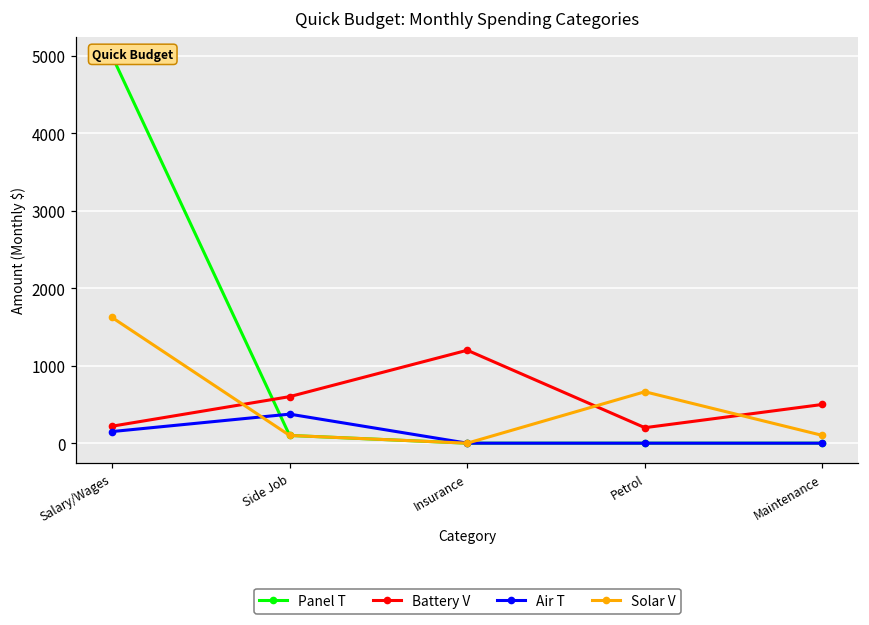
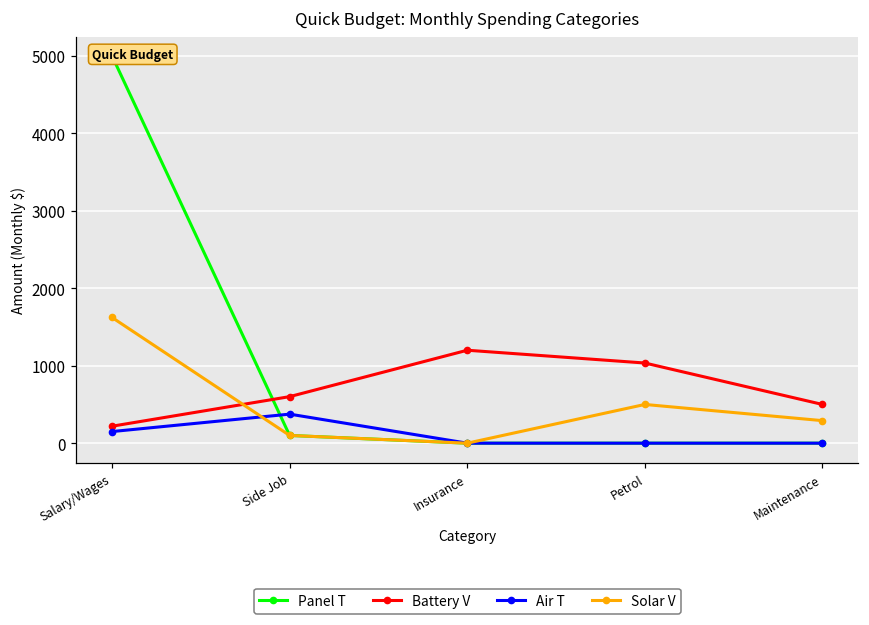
Battery V, Petrol: 200 -> 1000
Solar V, Petrol: 700 -> 500
Solar V, Maintenance: 100 -> 300
